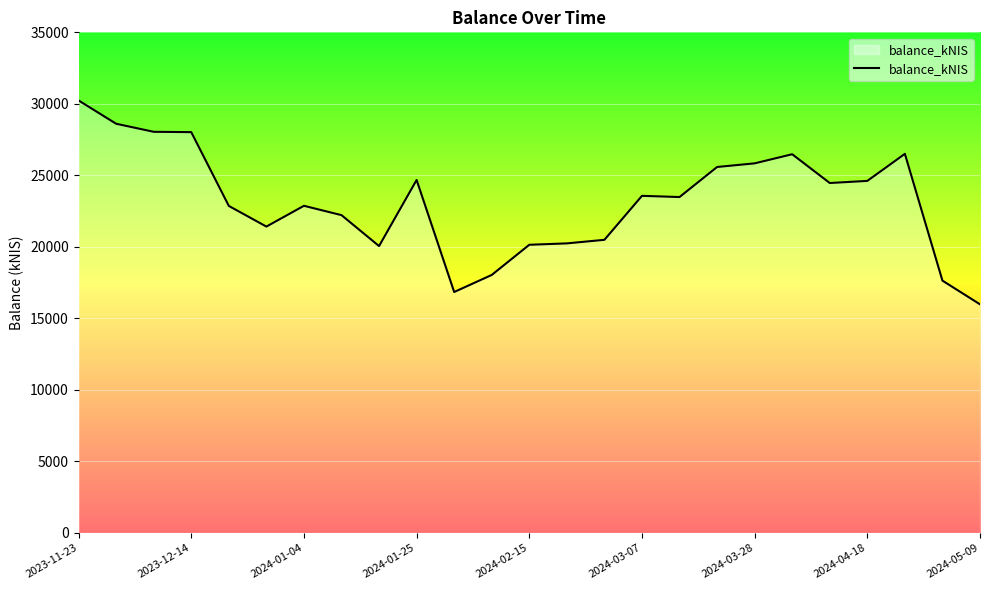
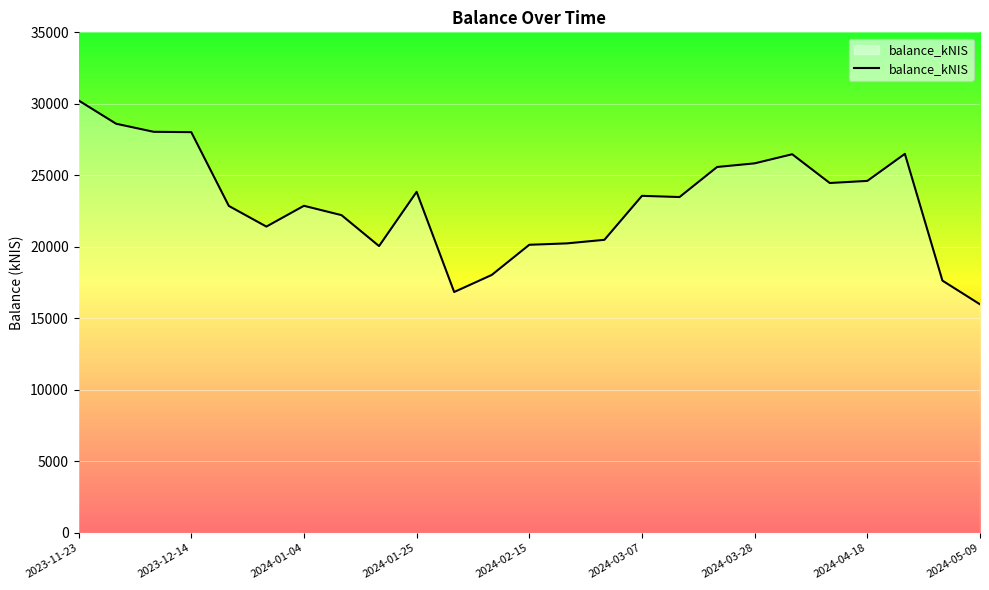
2024-01-25: 24700 -> 23800
